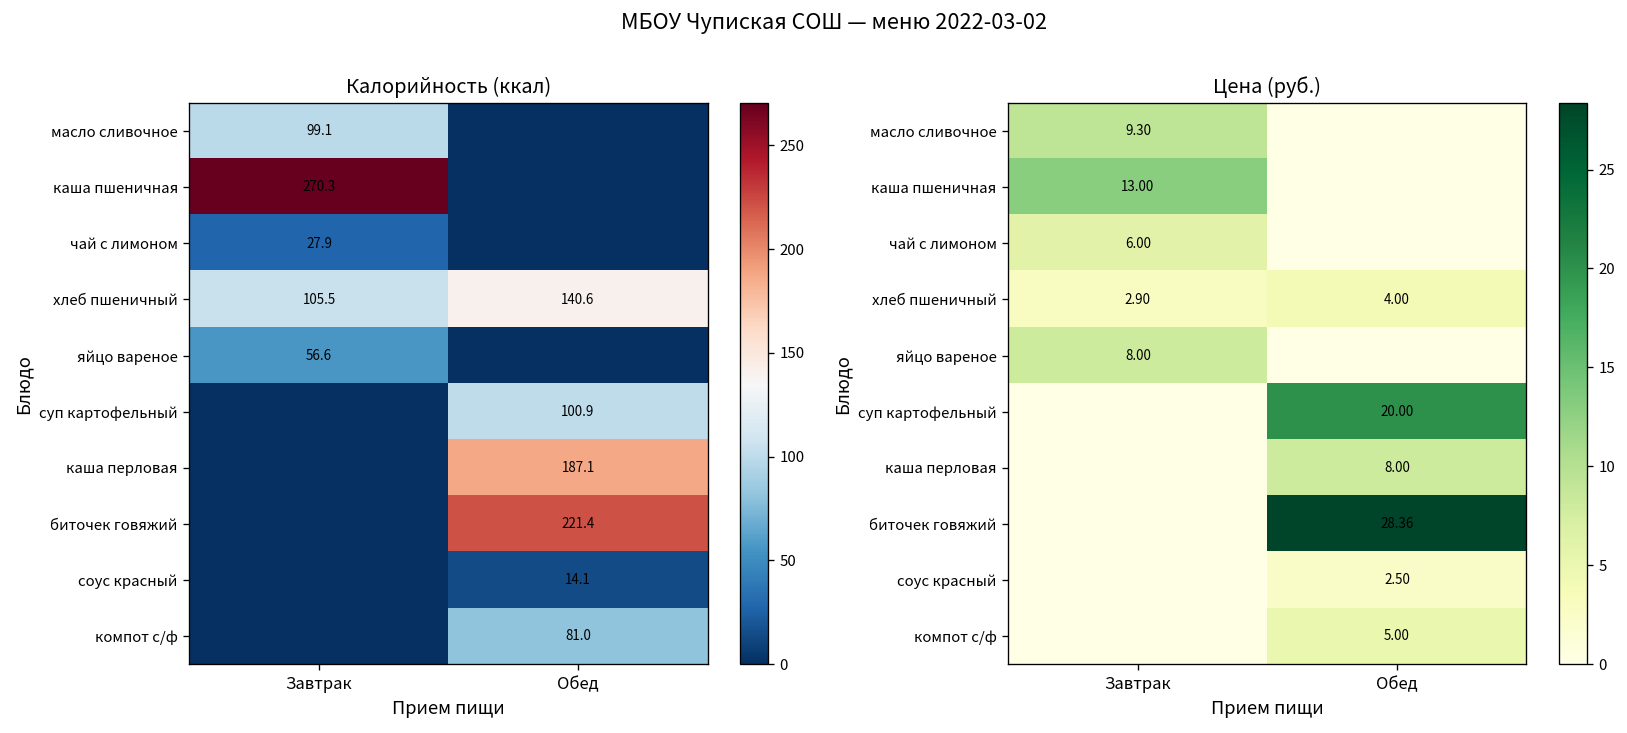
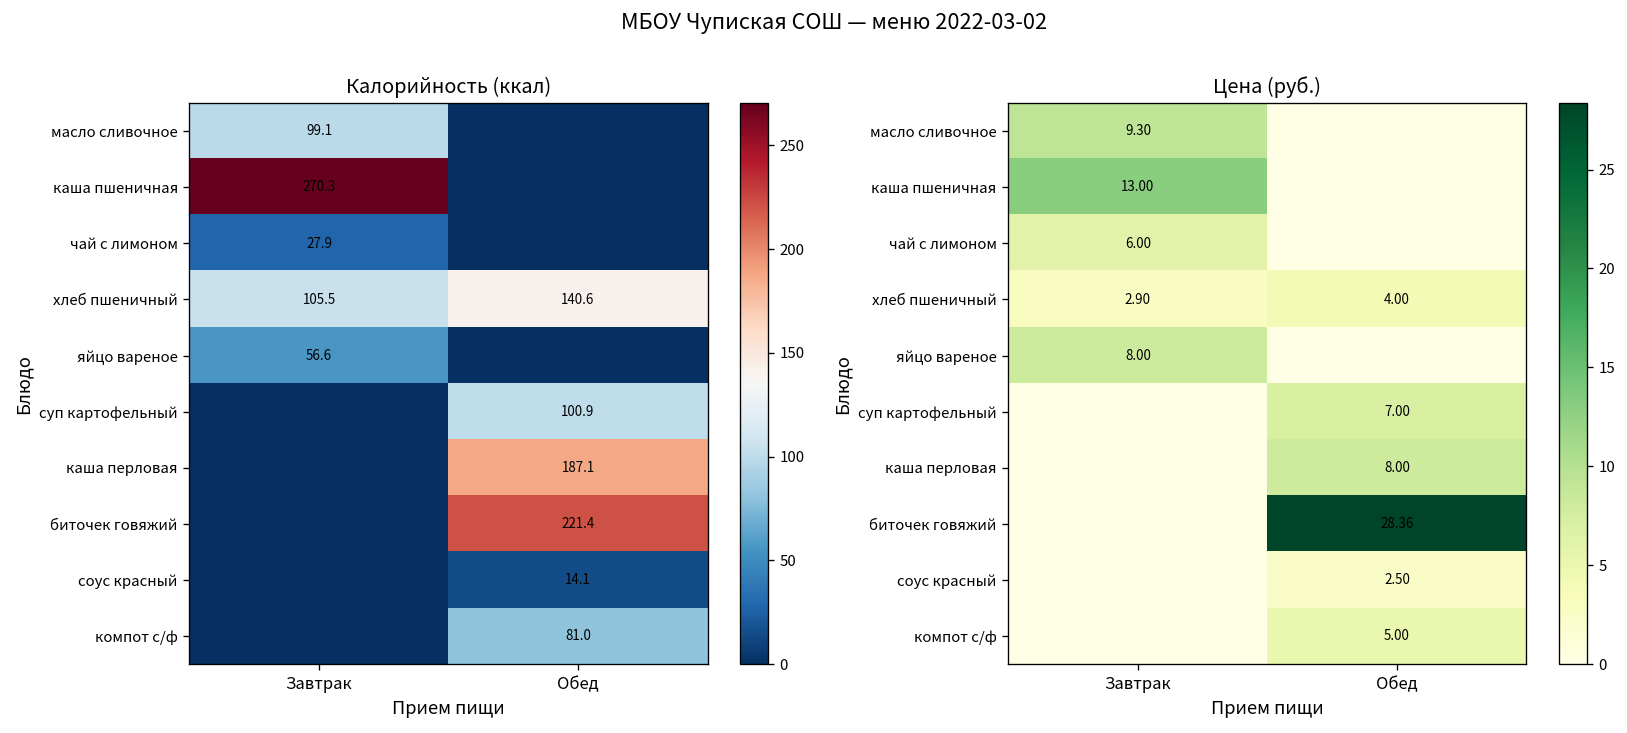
Цена (руб.), суп картофельный, Обед: 20.00 -> 7.00
